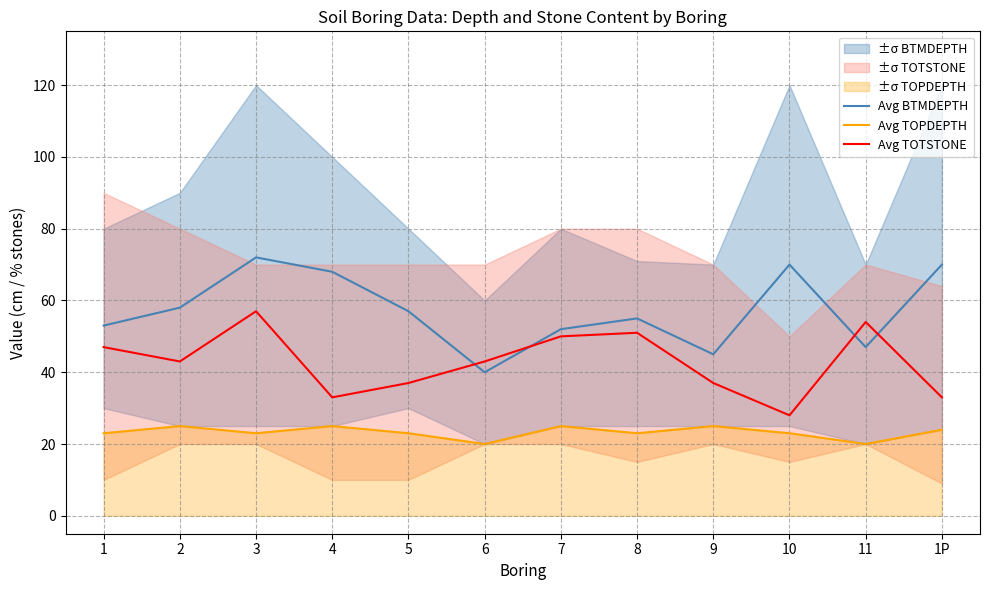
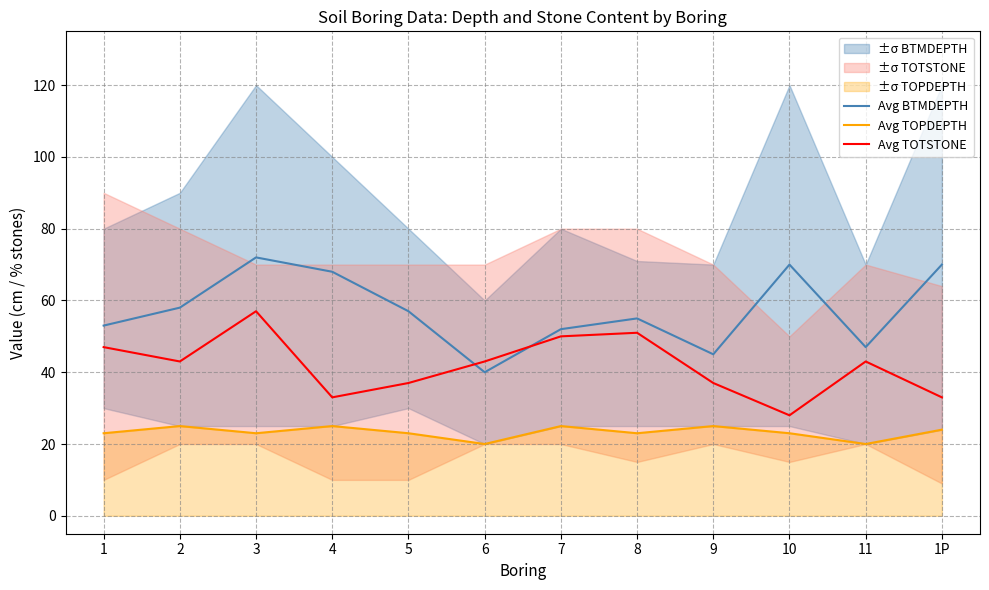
Avg TOTSTONE, 11: 54 -> 43
